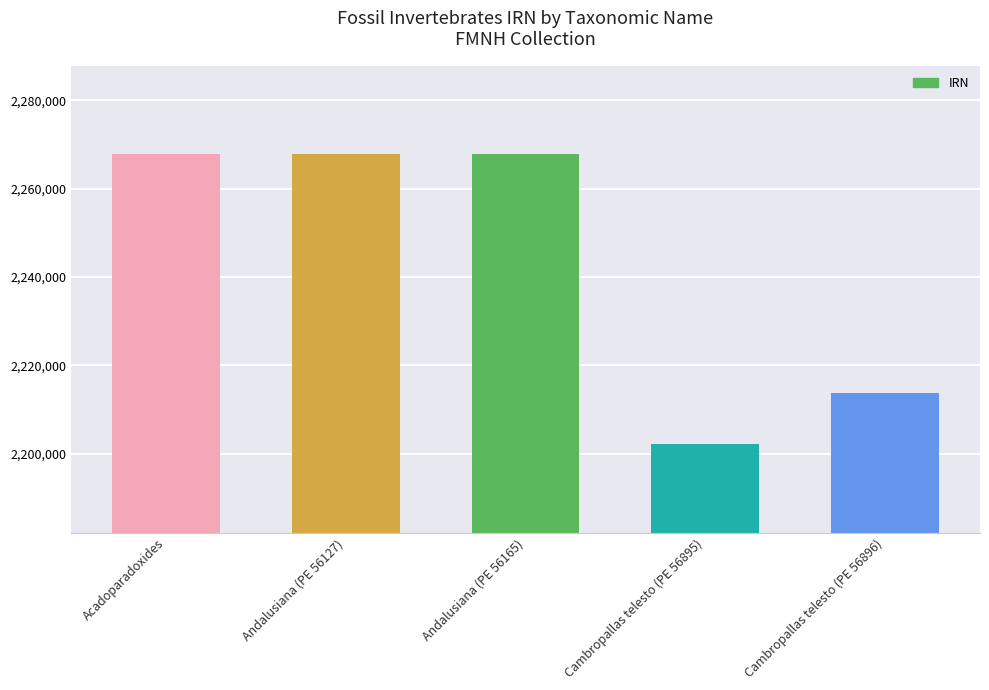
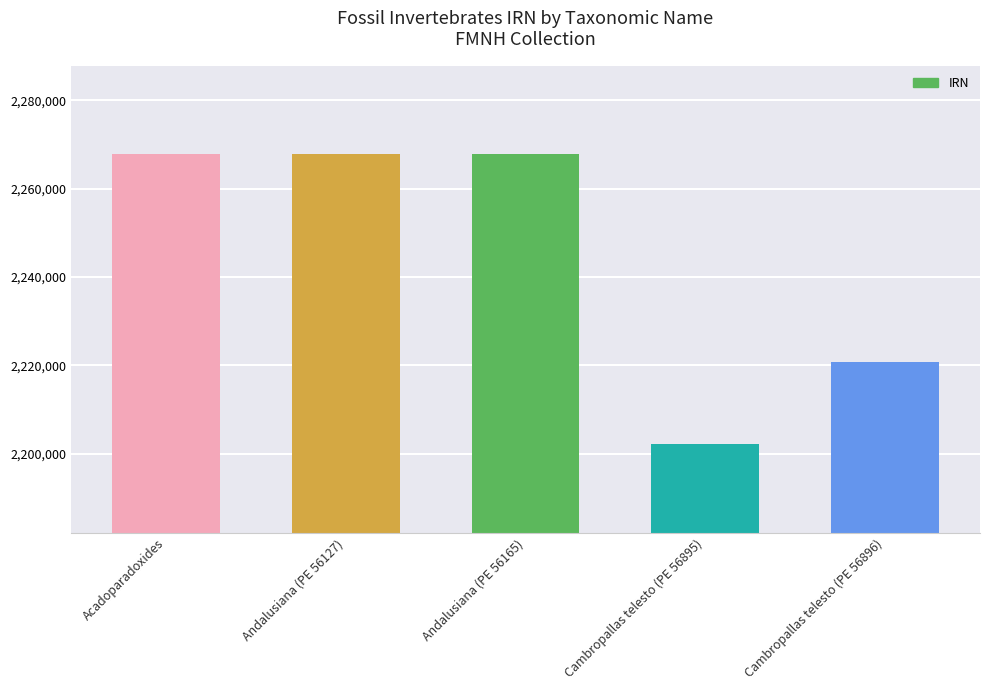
Cambropallas telesto (PE 56896): 2,214,000 -> 2,221,000
